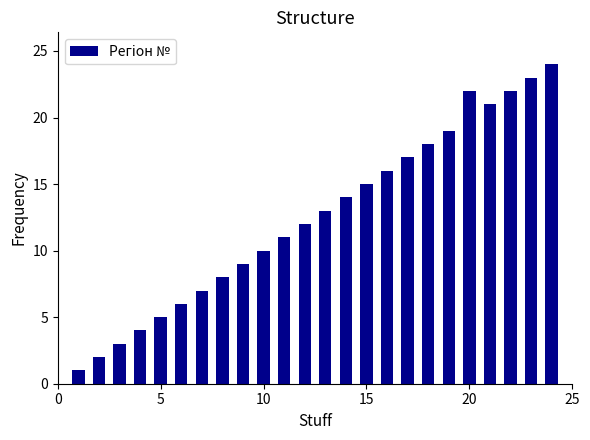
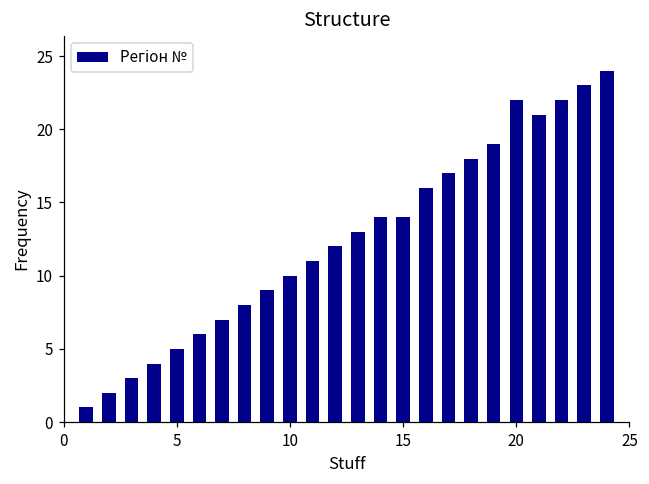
15: 15 -> 14
